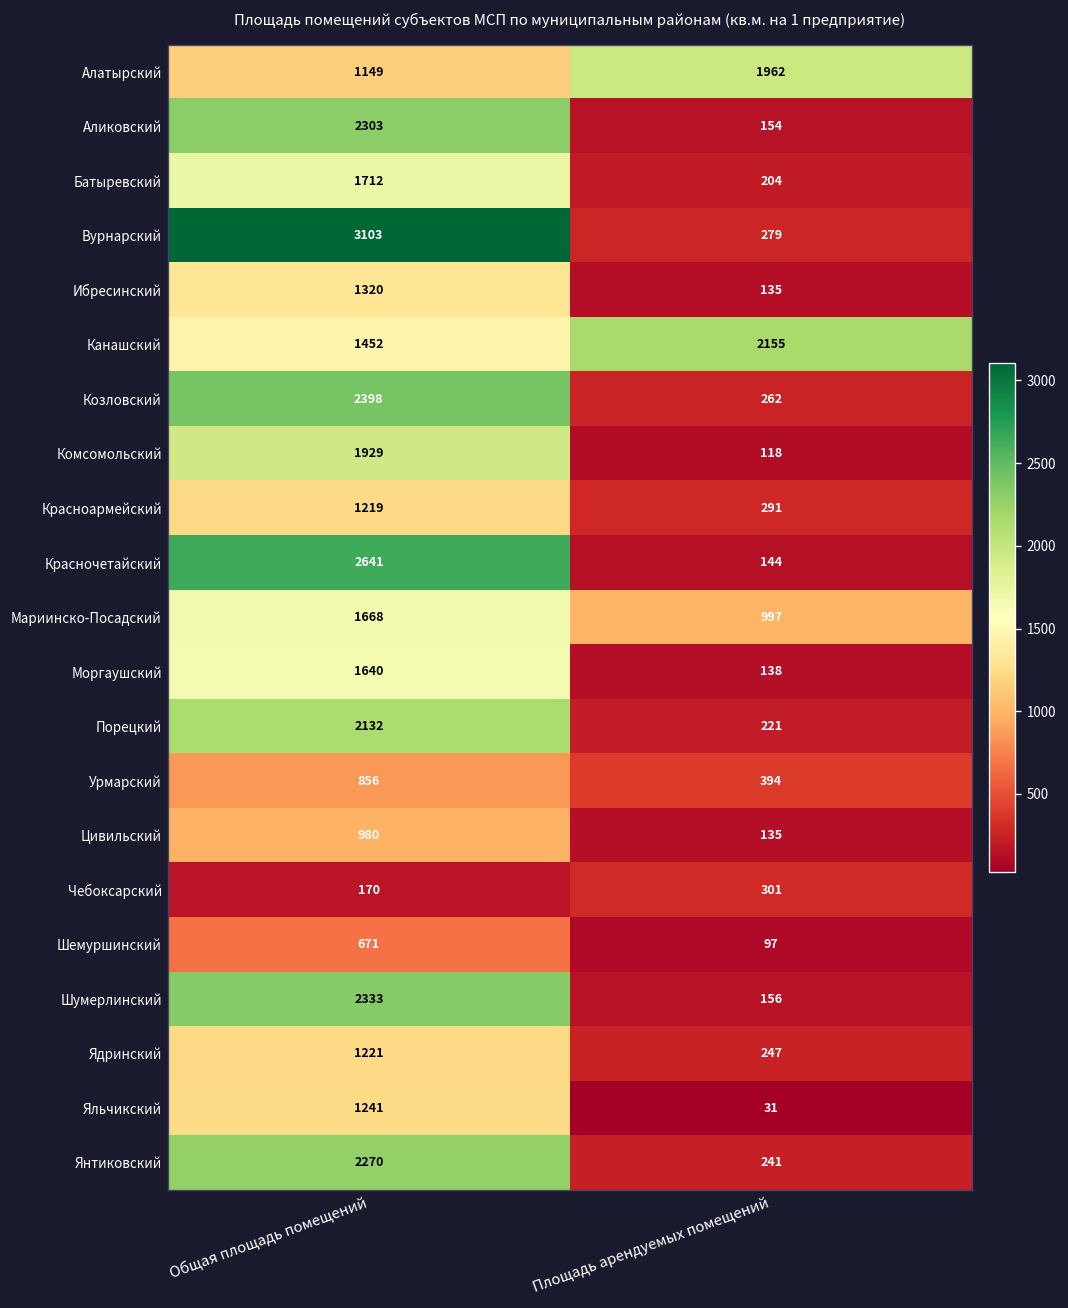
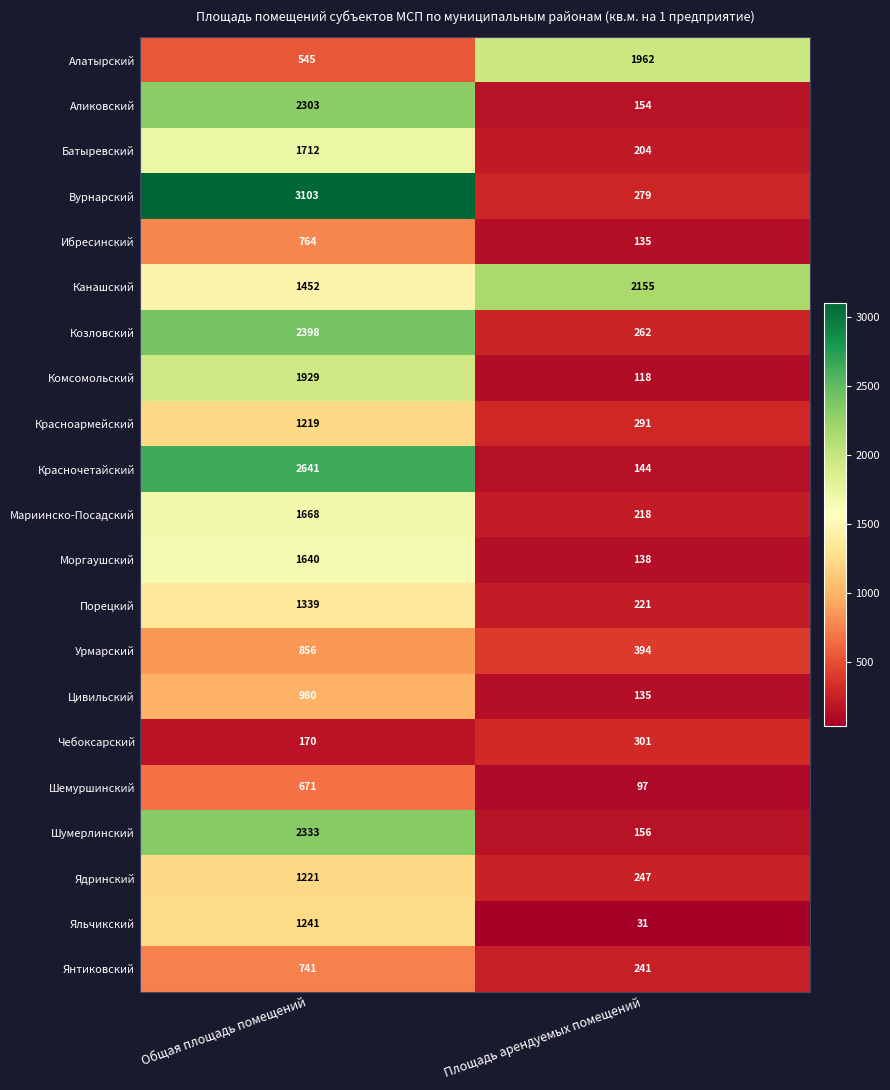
Алатырский, Общая площадь помещений: 1149 -> 545
Ибресинский, Общая площадь помещений: 1320 -> 764
Мариинско-Посадский, Площадь арендуемых помещений: 997 -> 218
Порецкий, Общая площадь помещений: 2132 -> 1339
Янтиковский, Общая площадь помещений: 2270 -> 741
